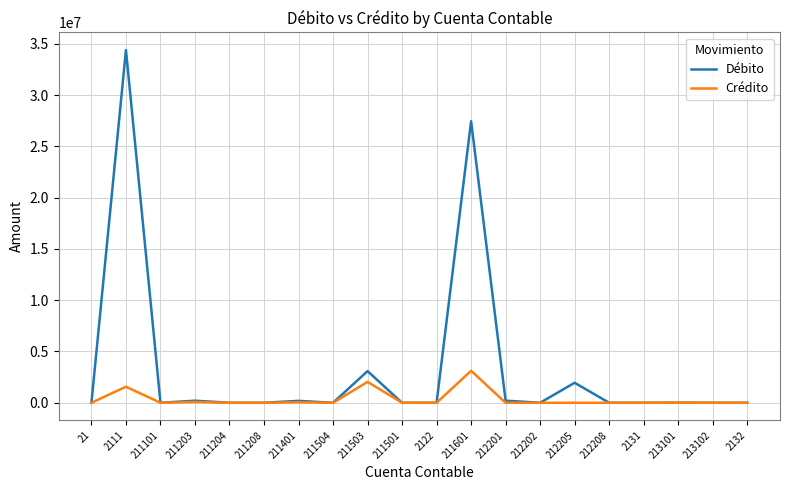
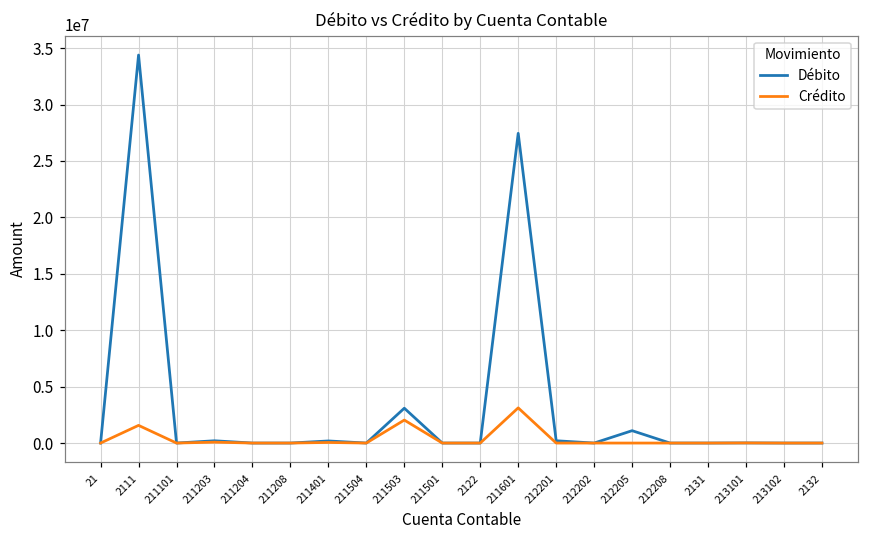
Débito, 212205: 2000000 -> 1100000
